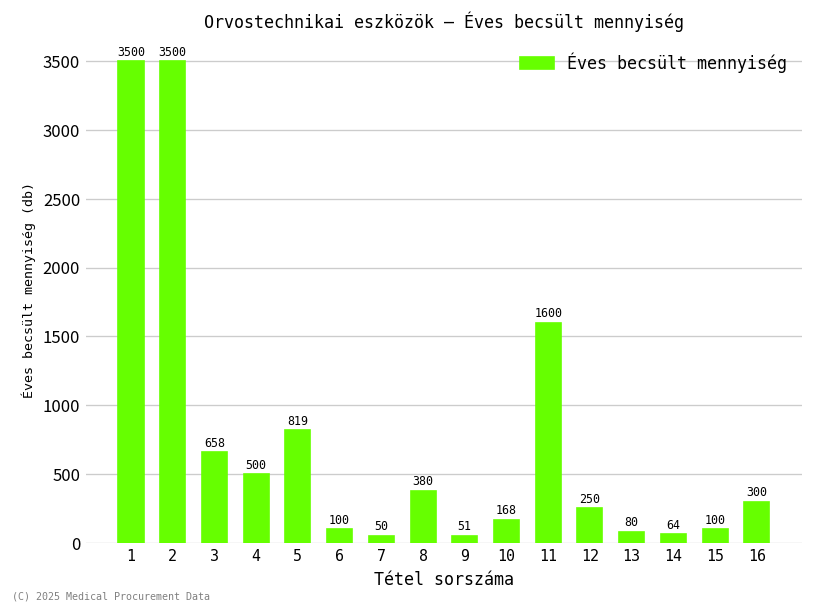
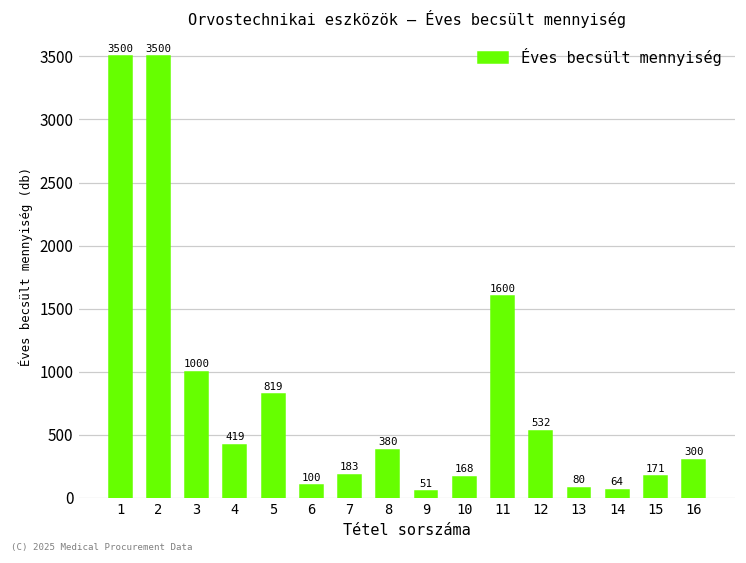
3: 658 -> 1000
4: 500 -> 419
7: 50 -> 183
12: 250 -> 532
15: 100 -> 171
